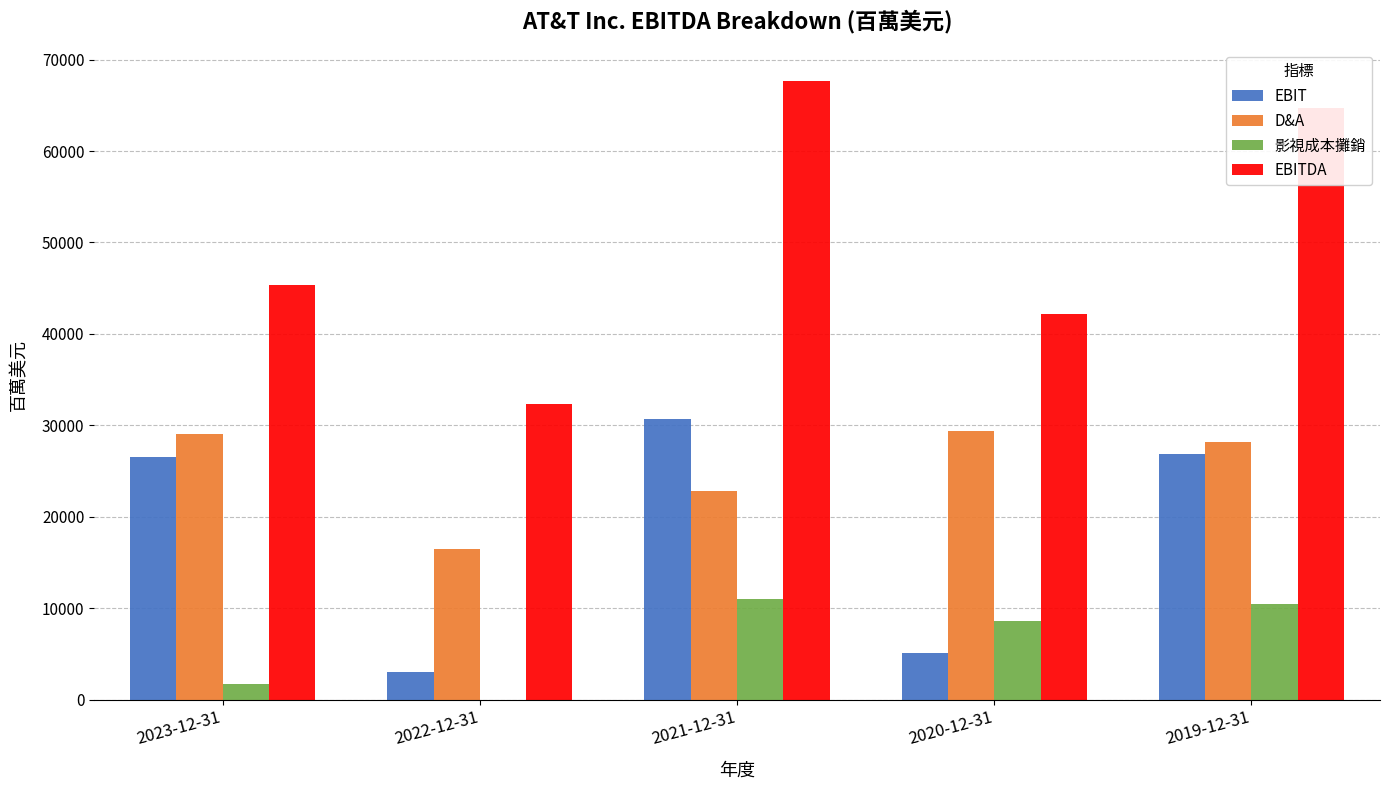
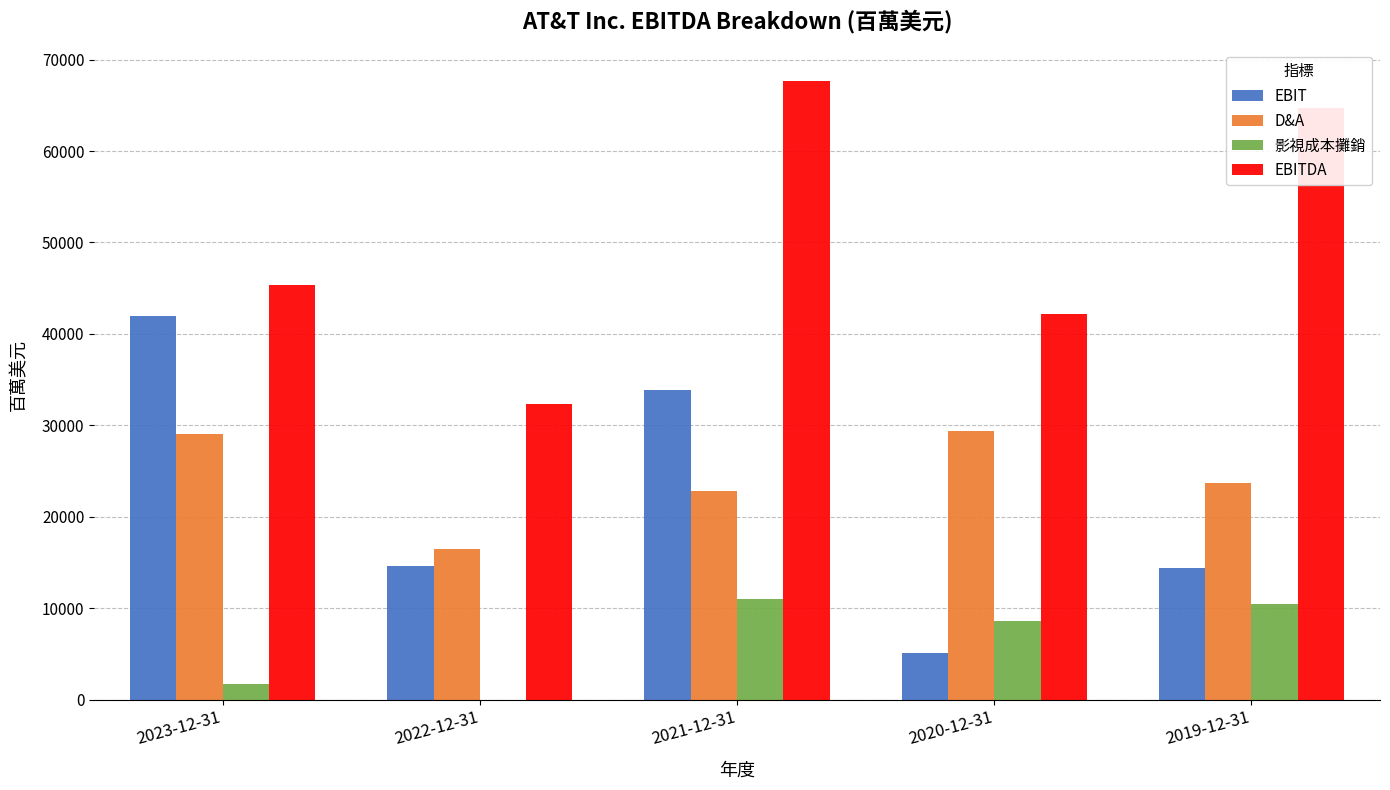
EBIT, 2023-12-31: 27000 -> 42000
EBIT, 2022-12-31: 3000 -> 15000
EBIT, 2021-12-31: 31000 -> 34000
EBIT, 2019-12-31: 27000 -> 14000
D&A, 2019-12-31: 28000 -> 24000
